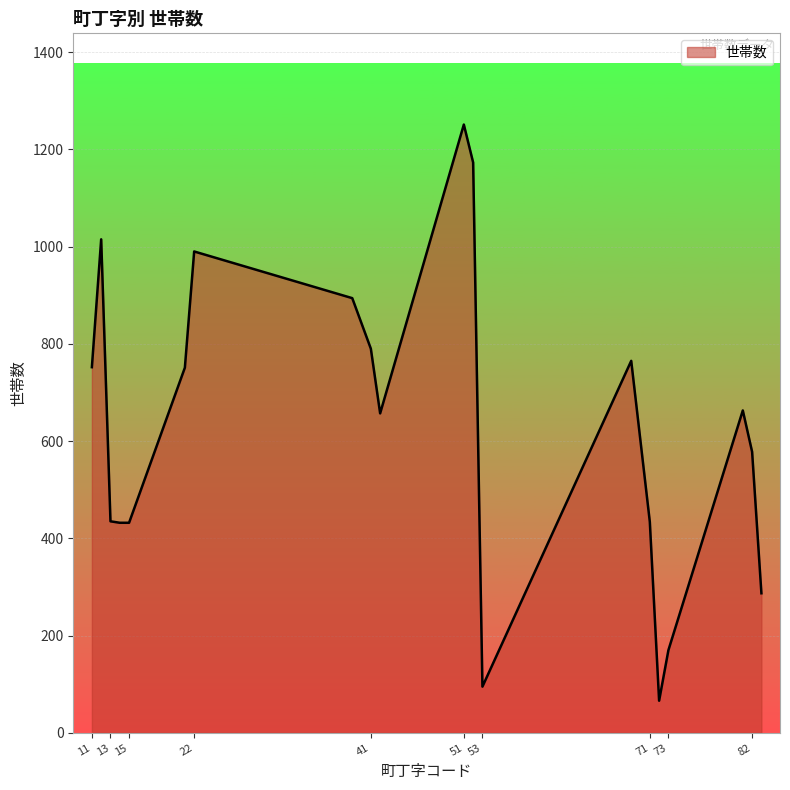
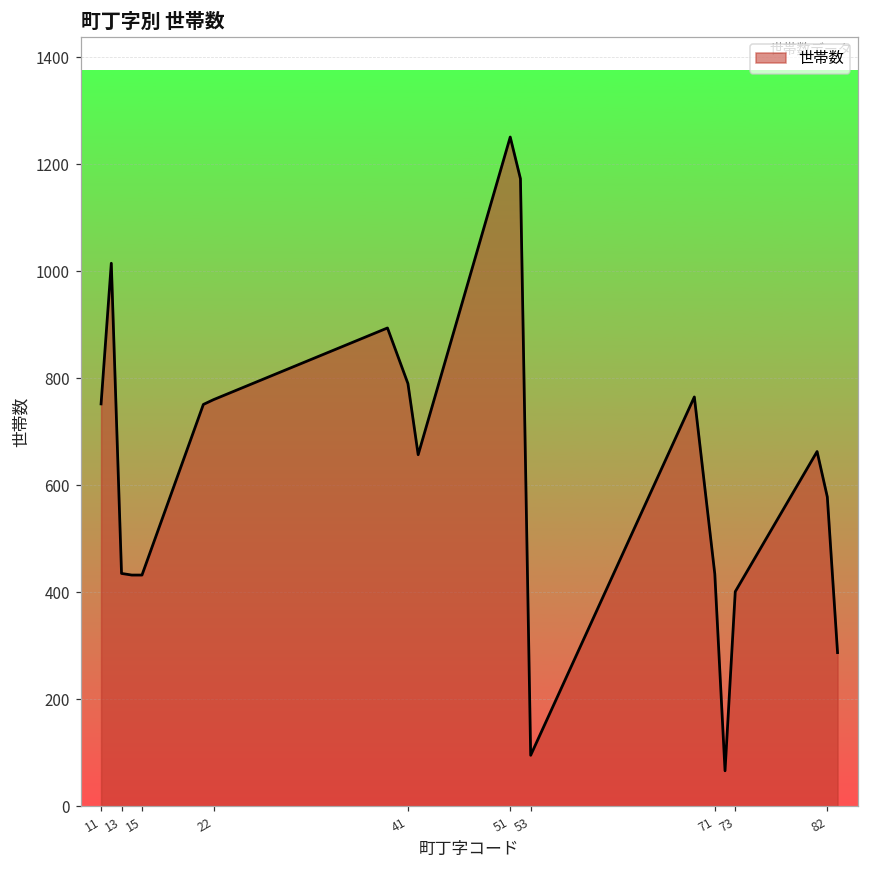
22: 990 -> 760
73: 170 -> 400
